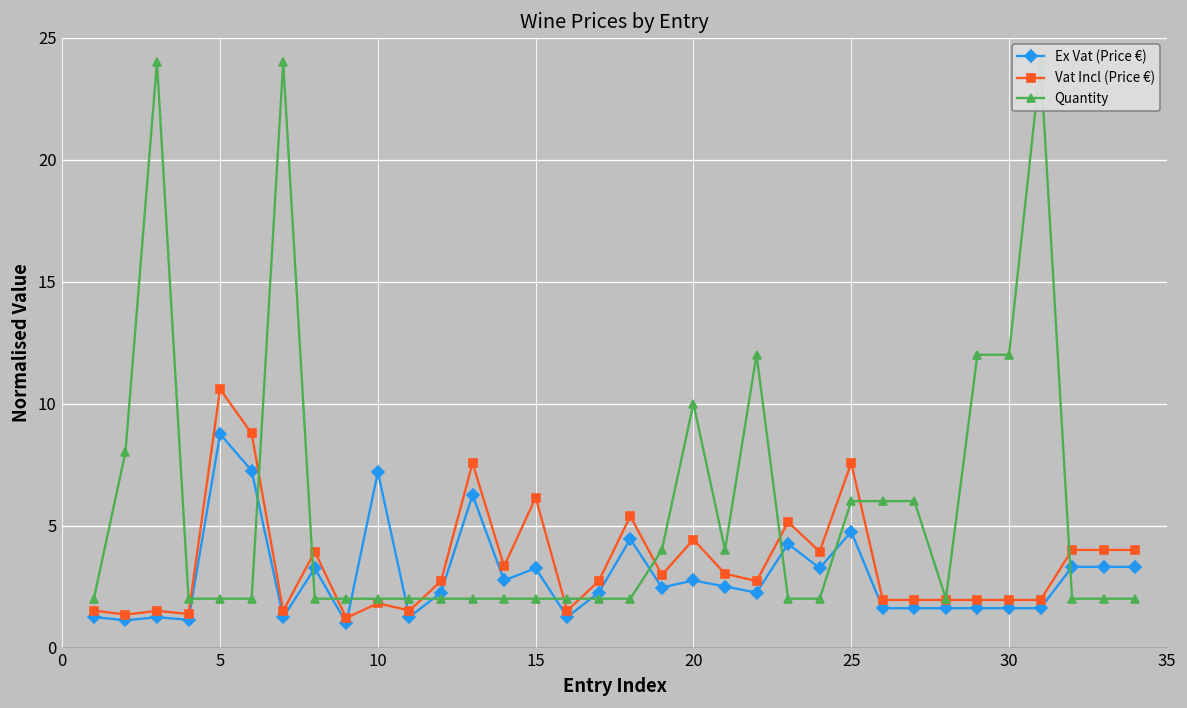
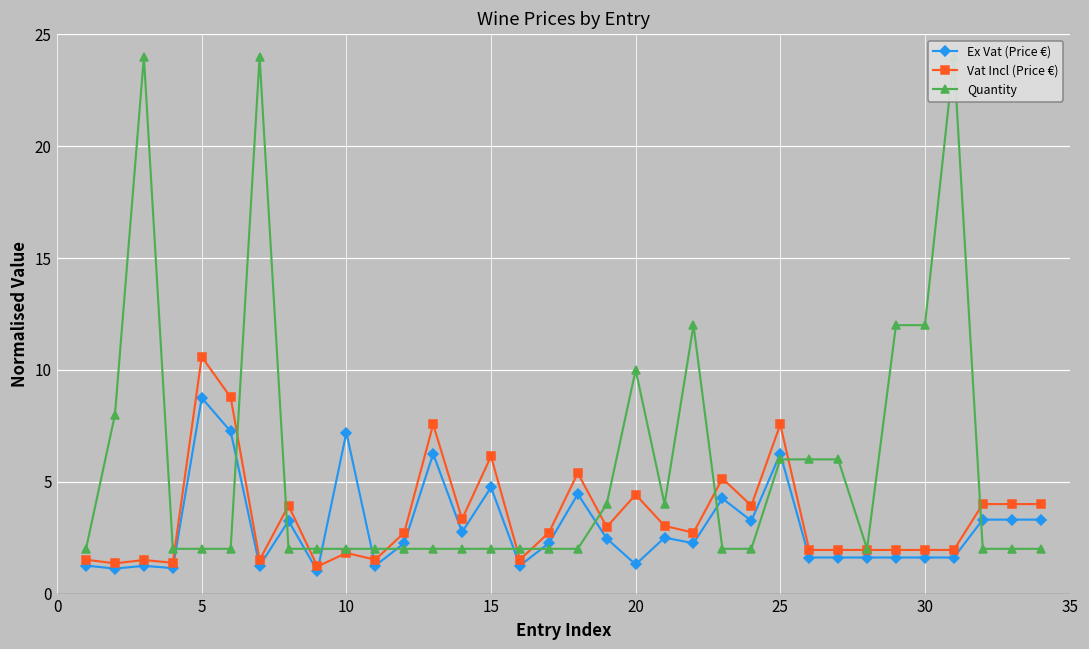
Ex Vat (Price €), 15: 3.3 -> 4.8
Ex Vat (Price €), 20: 2.8 -> 1.3
Ex Vat (Price €), 25: 4.8 -> 6.3
